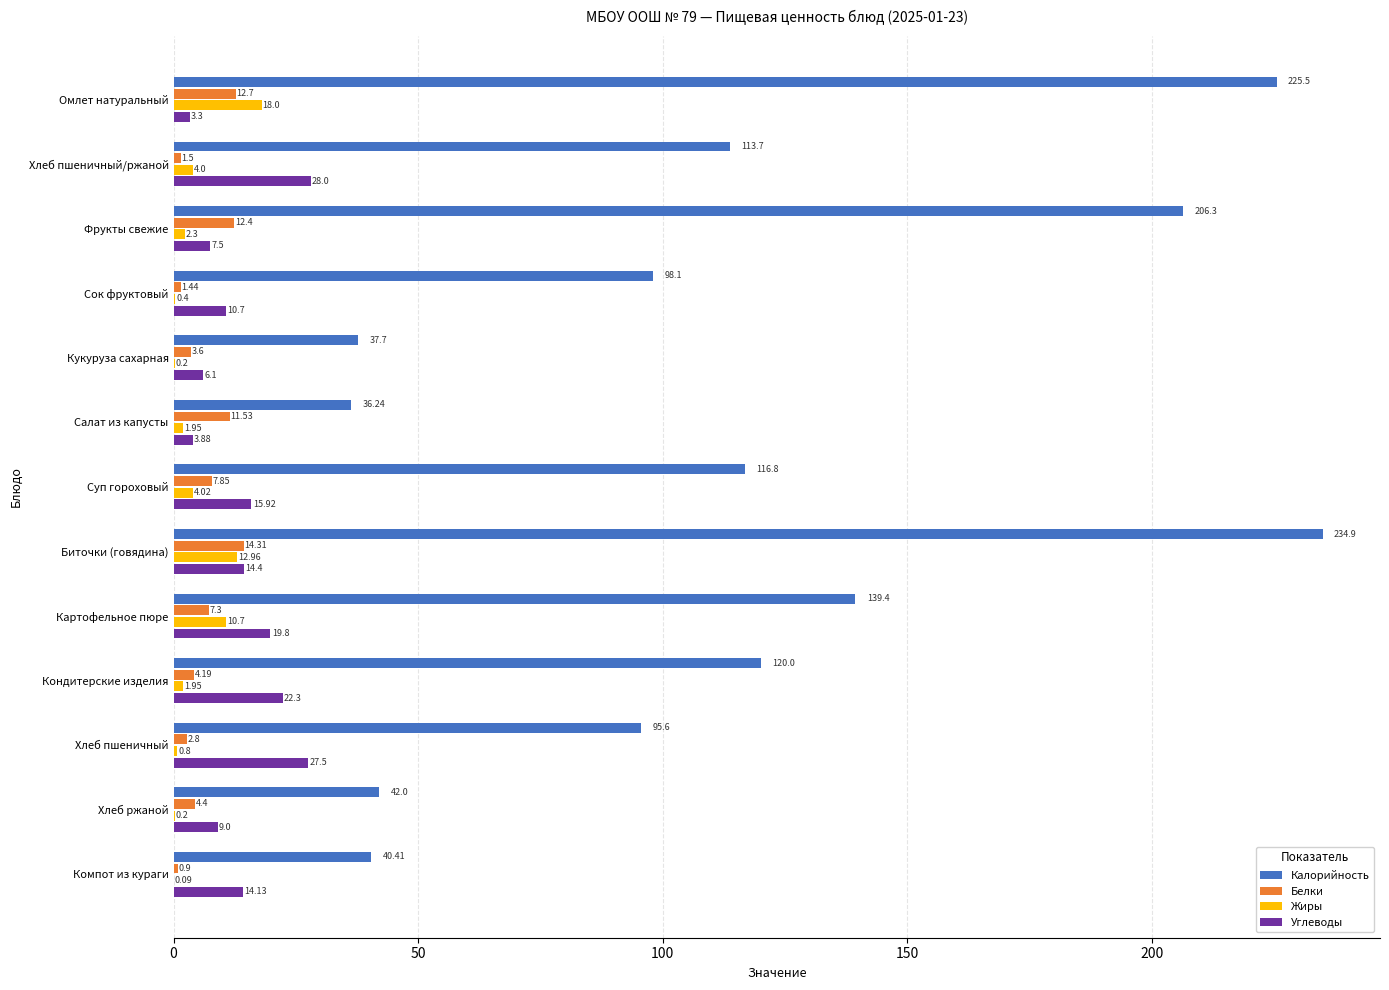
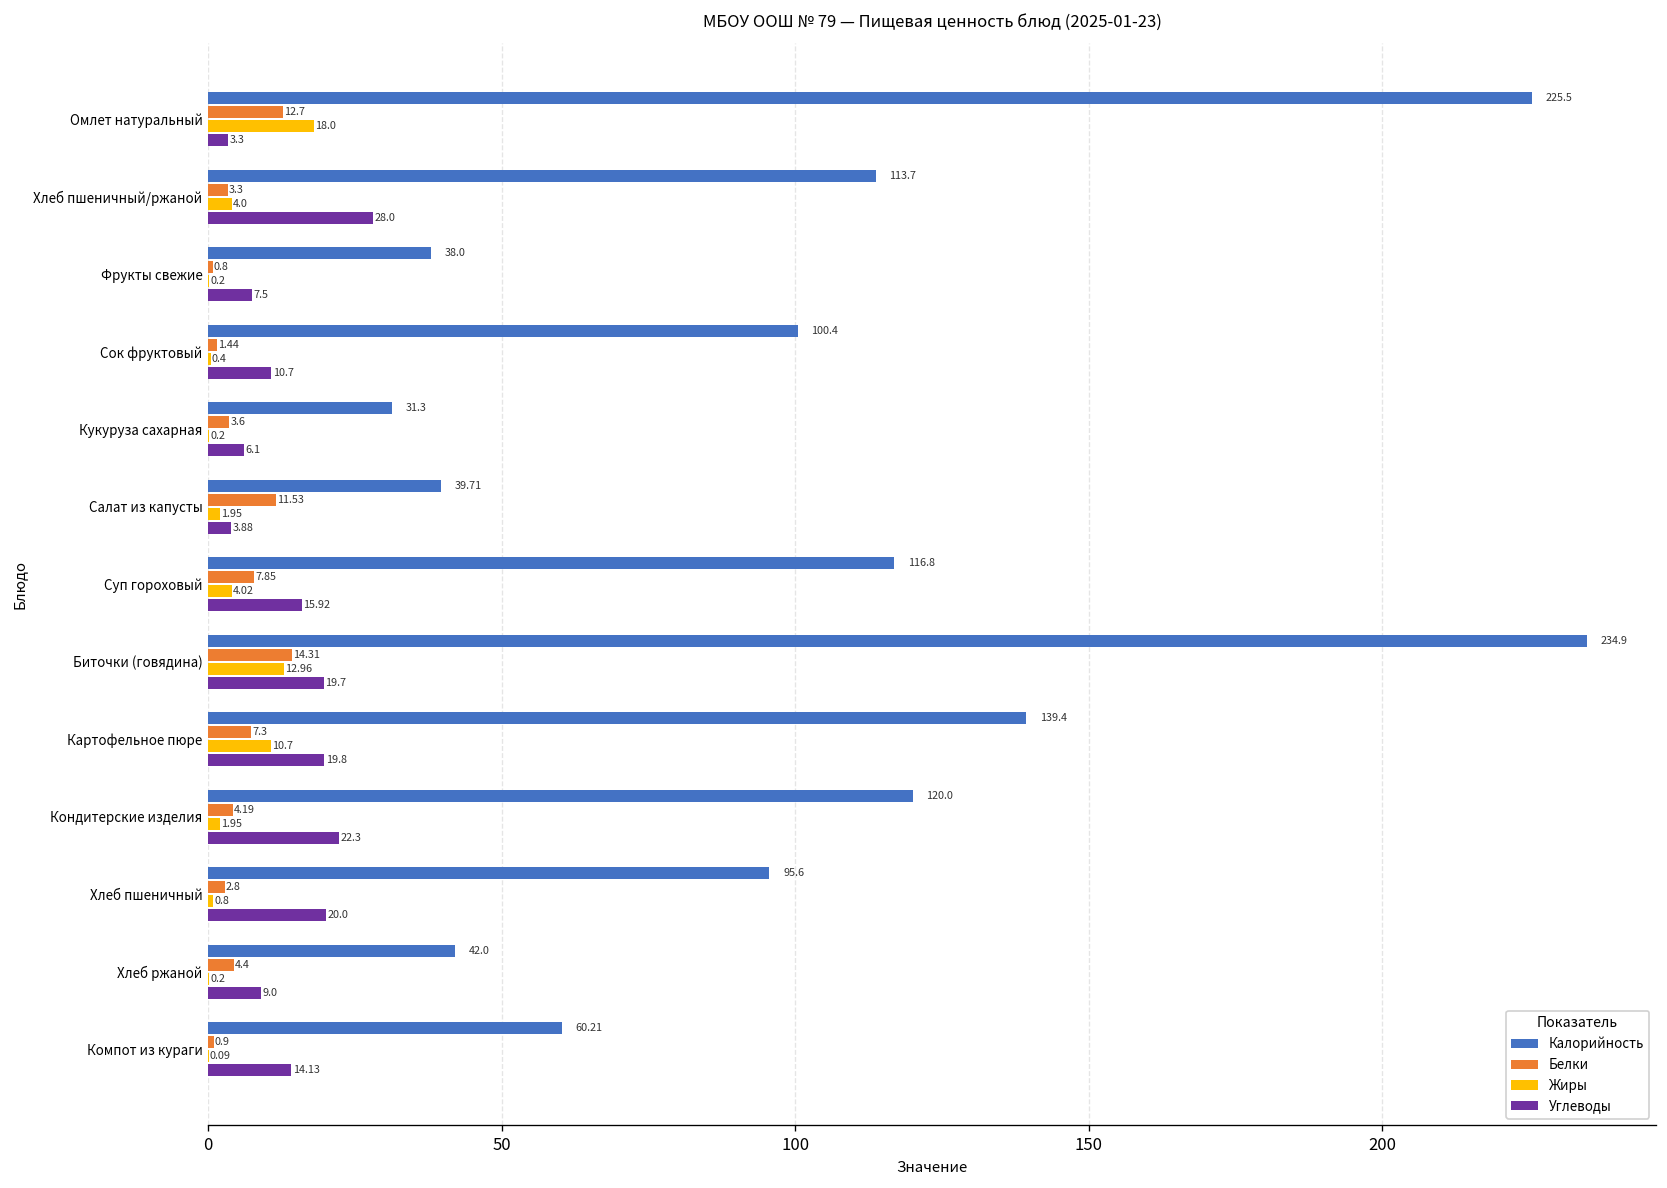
Белки, Хлеб пшеничный/ржаной: 1.5 -> 3.3
Калорийность, Фрукты свежие: 206.3 -> 38.0
Белки, Фрукты свежие: 12.4 -> 0.8
Жиры, Фрукты свежие: 2.3 -> 0.2
Калорийность, Сок фруктовый: 98.1 -> 100.4
Калорийность, Кукуруза сахарная: 37.7 -> 31.3
Калорийность, Салат из капусты: 36.24 -> 39.71
Углеводы, Биточки (говядина): 14.4 -> 19.7
Углеводы, Хлеб пшеничный: 27.5 -> 20.0
Калорийность, Компот из кураги: 40.41 -> 60.21
